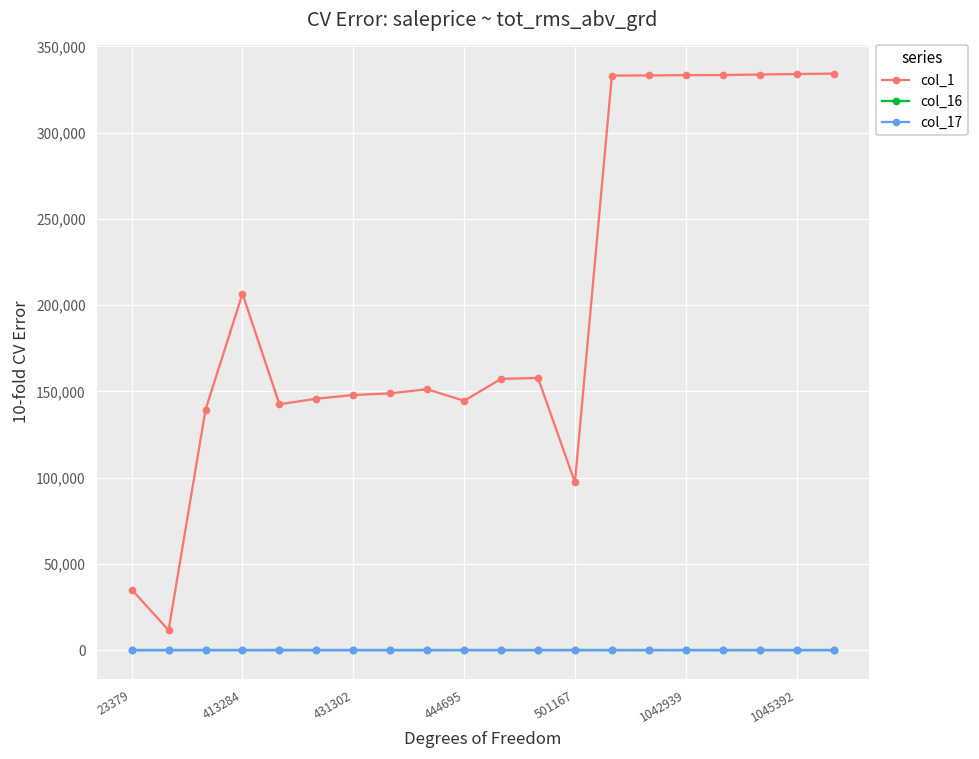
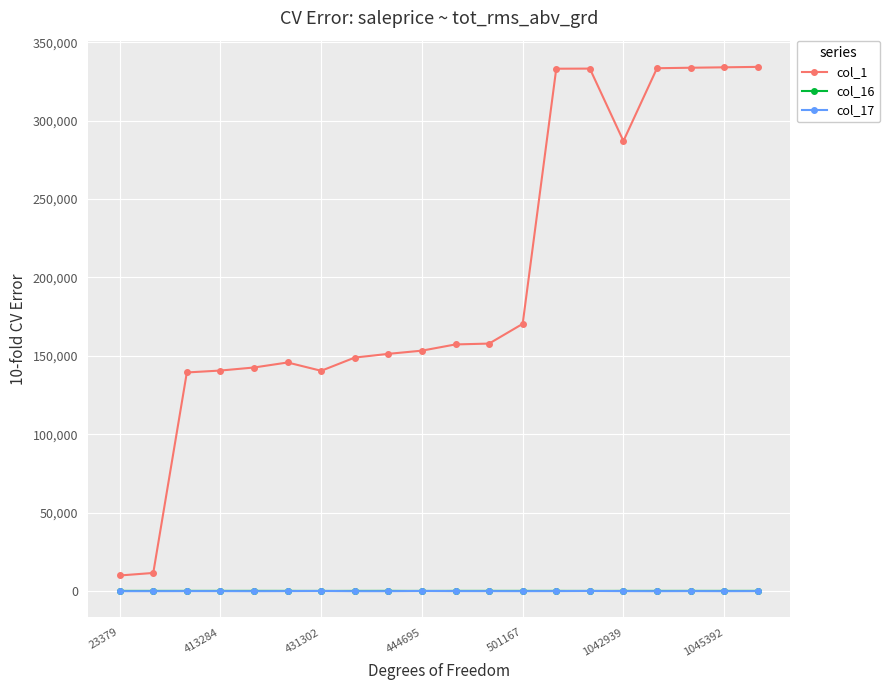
col_1, 23379: 35,000 -> 10,000
col_1, 413284: 207,000 -> 141,000
col_1, 431302: 148,000 -> 140,000
col_1, 444695: 145,000 -> 153,000
col_1, 501167: 97,000 -> 170,000
col_1, 1042939: 333,000 -> 287,000
